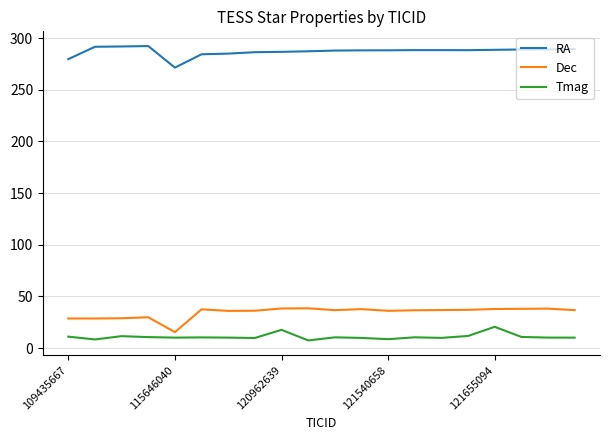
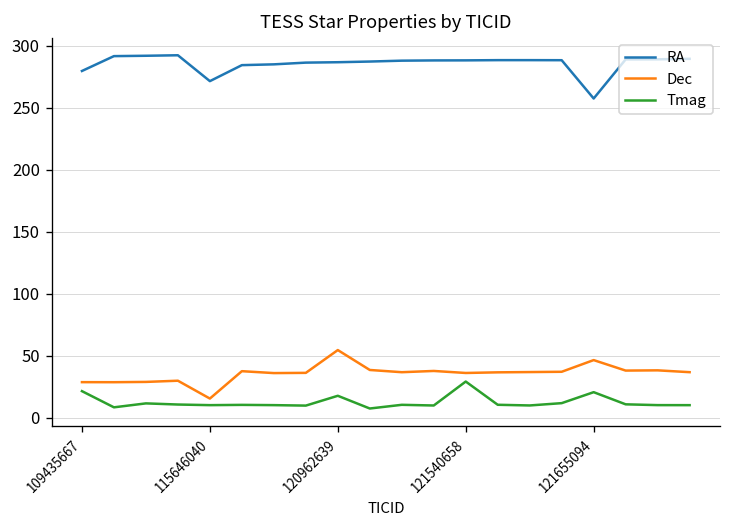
Tmag, 109435667: 11 -> 21
Dec, 120962639: 38 -> 55
Tmag, 121540658: 9 -> 29
RA, 121655094: 289 -> 257
Dec, 121655094: 38 -> 46
